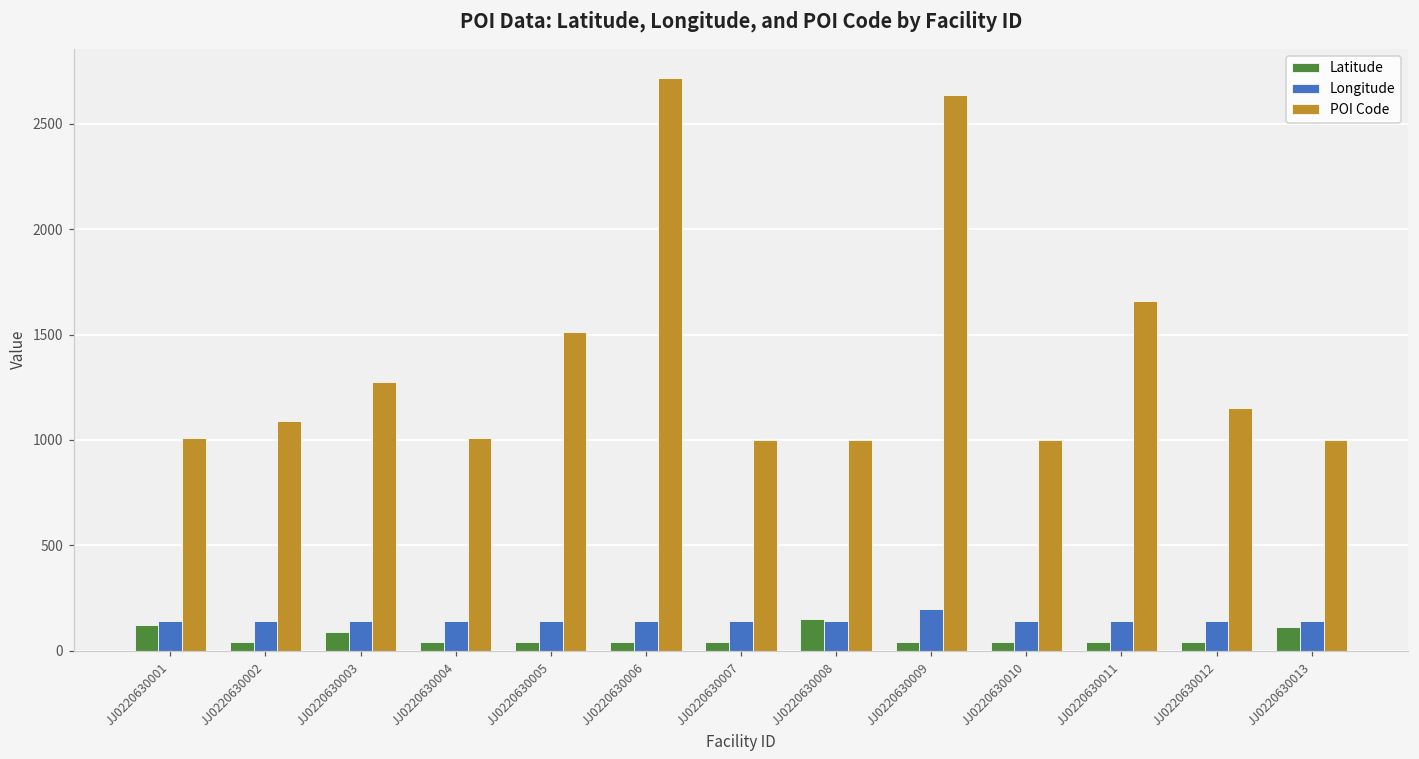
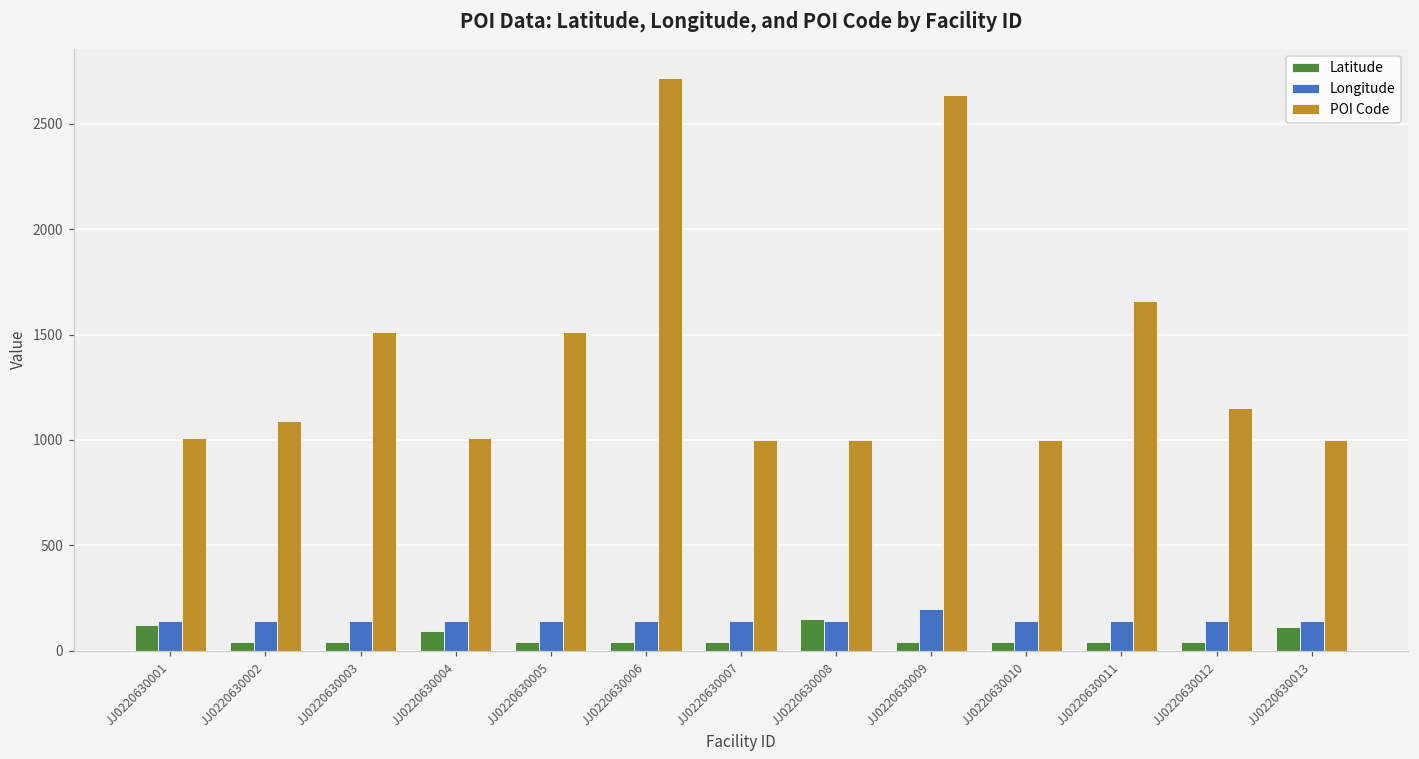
Latitude, JJ0220630003: 90 -> 40
POI Code, JJ0220630003: 1270 -> 1510
Latitude, JJ0220630004: 40 -> 90
